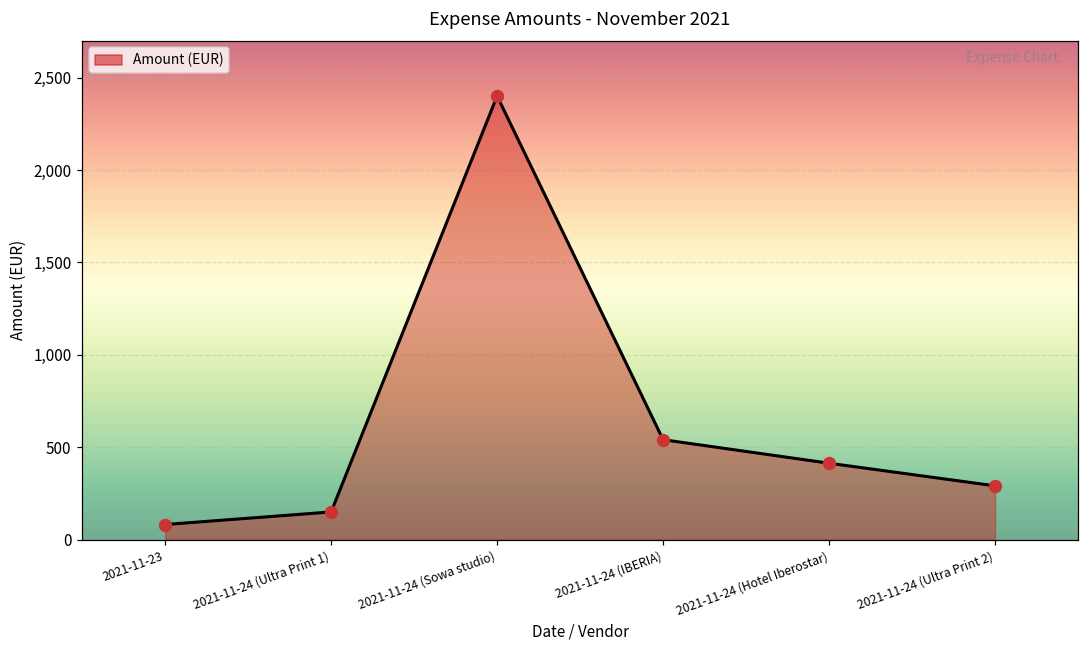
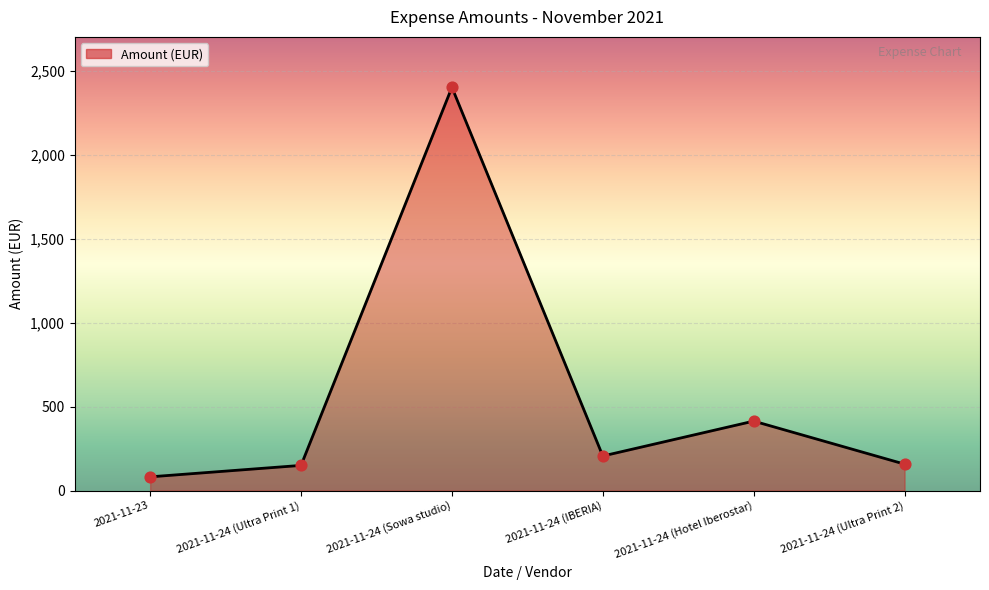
2021-11-24 (IBERIA): 540 -> 210
2021-11-24 (Ultra Print 2): 290 -> 160
